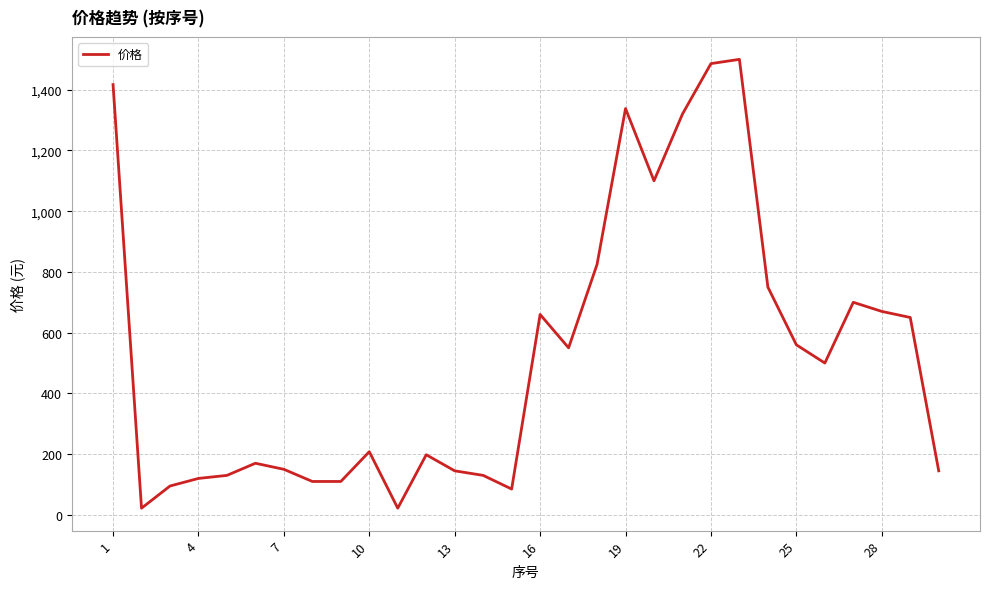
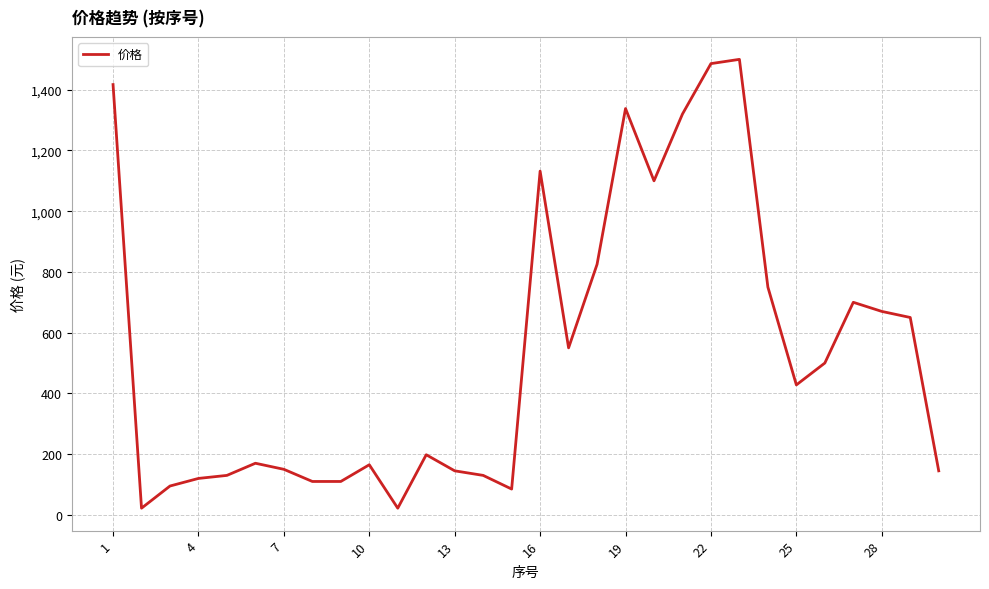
10: 210 -> 170
16: 660 -> 1,130
25: 560 -> 430
